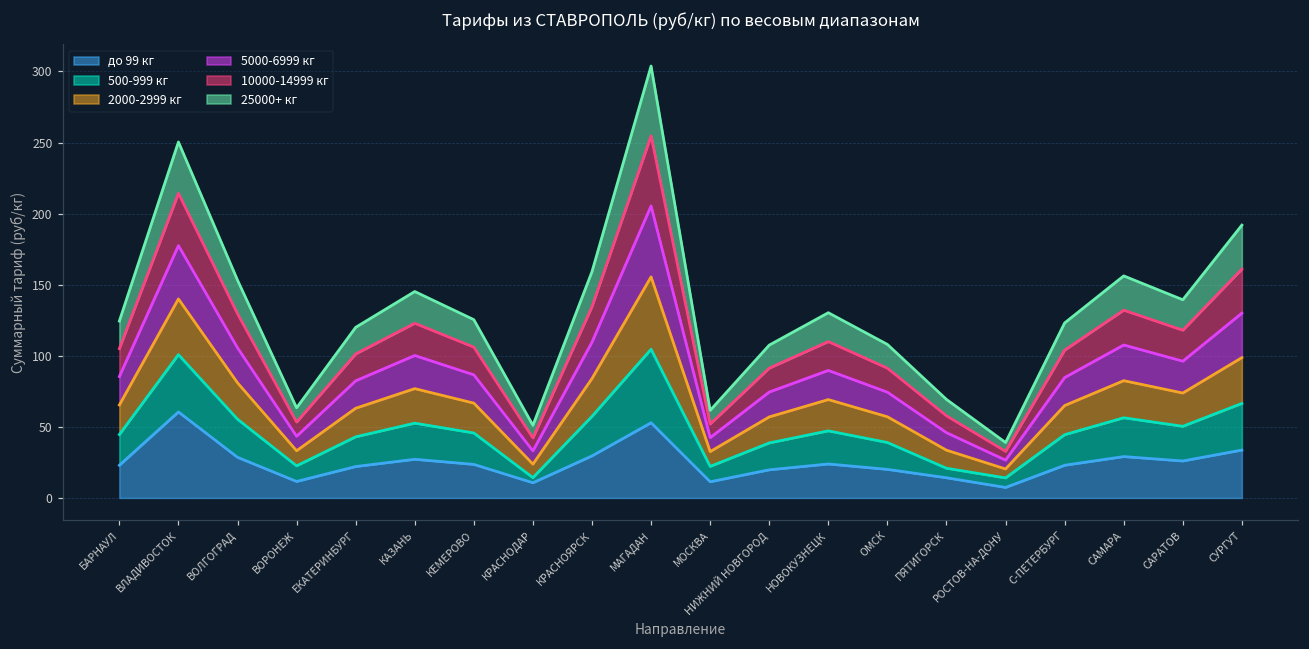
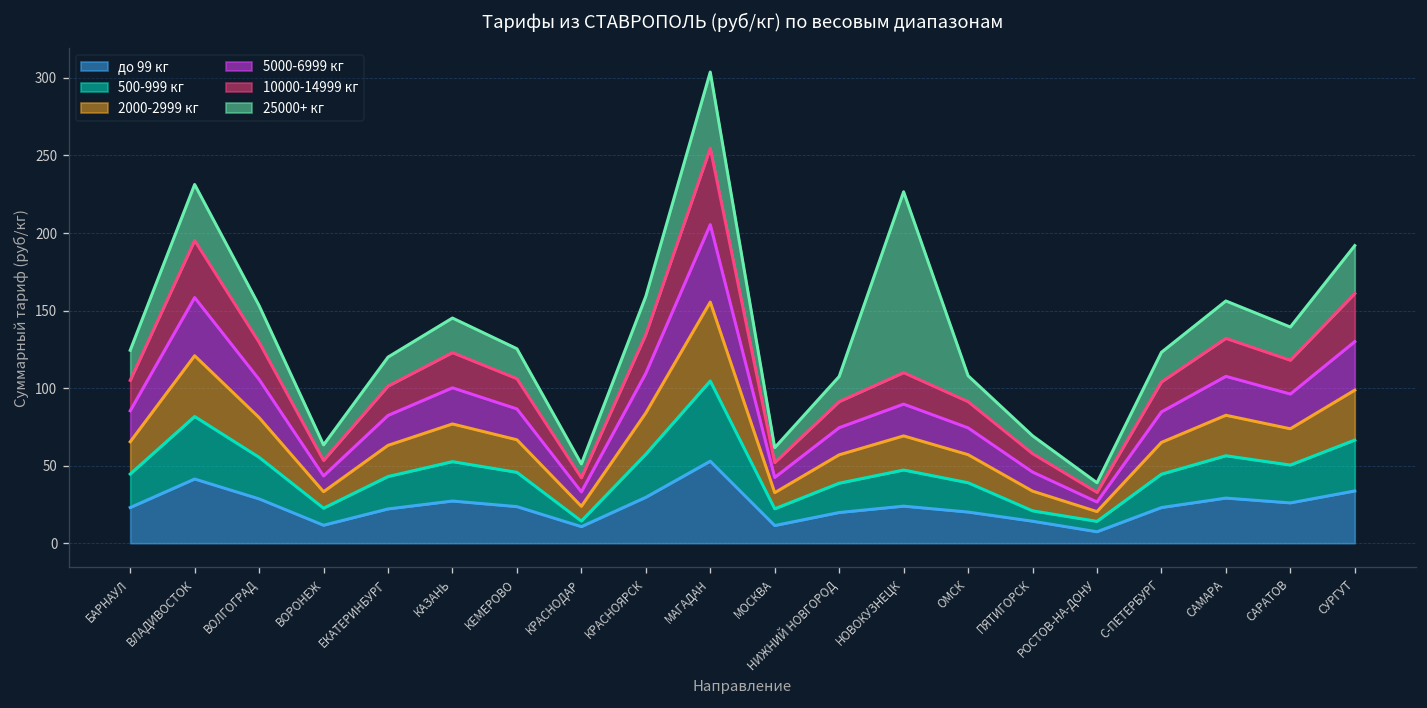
до 99 кг, ВЛАДИВОСТОК: 61 -> 41
25000+ кг, НОВОКУЗНЕЦК: 20 -> 117
